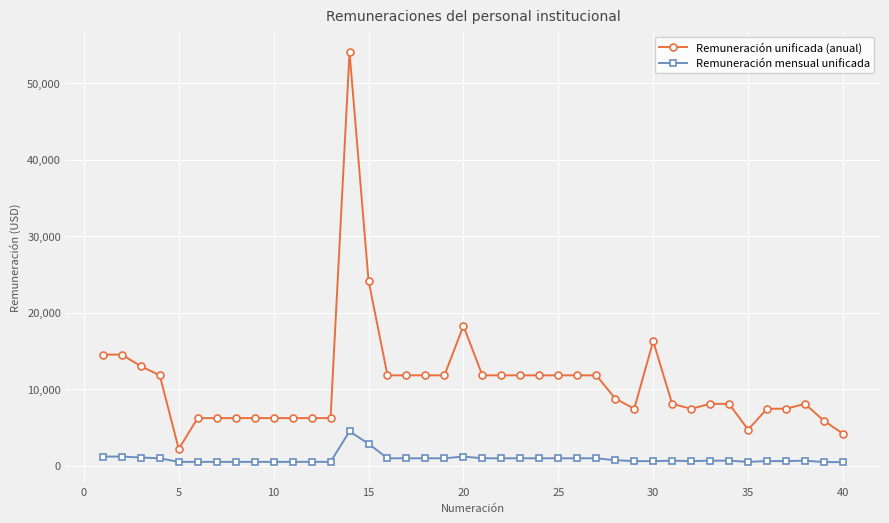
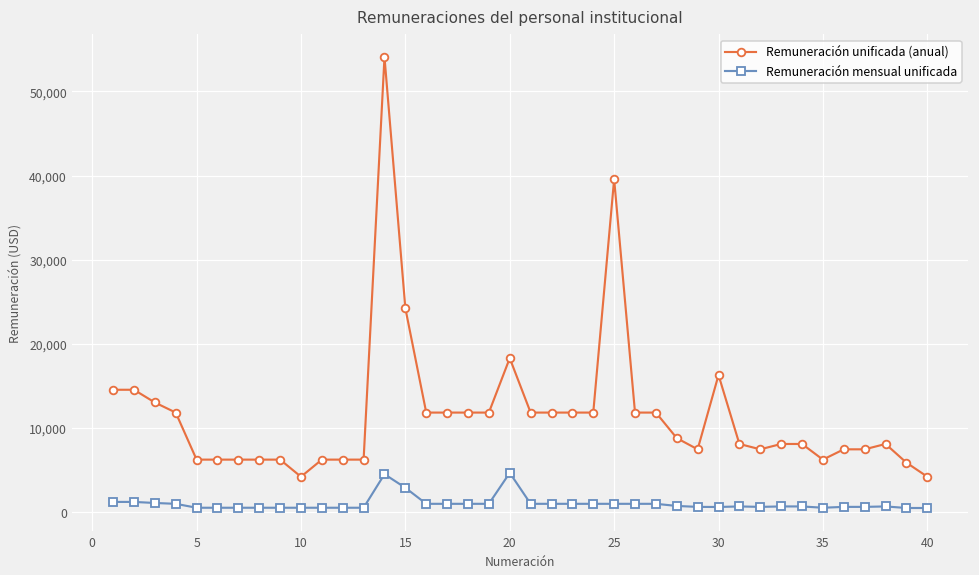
Remuneración unificada (anual), 5: 2,000 -> 6,000
Remuneración unificada (anual), 10: 6,000 -> 4,000
Remuneración mensual unificada, 20: 1,000 -> 5,000
Remuneración unificada (anual), 25: 12,000 -> 40,000
Remuneración unificada (anual), 35: 5,000 -> 6,000
